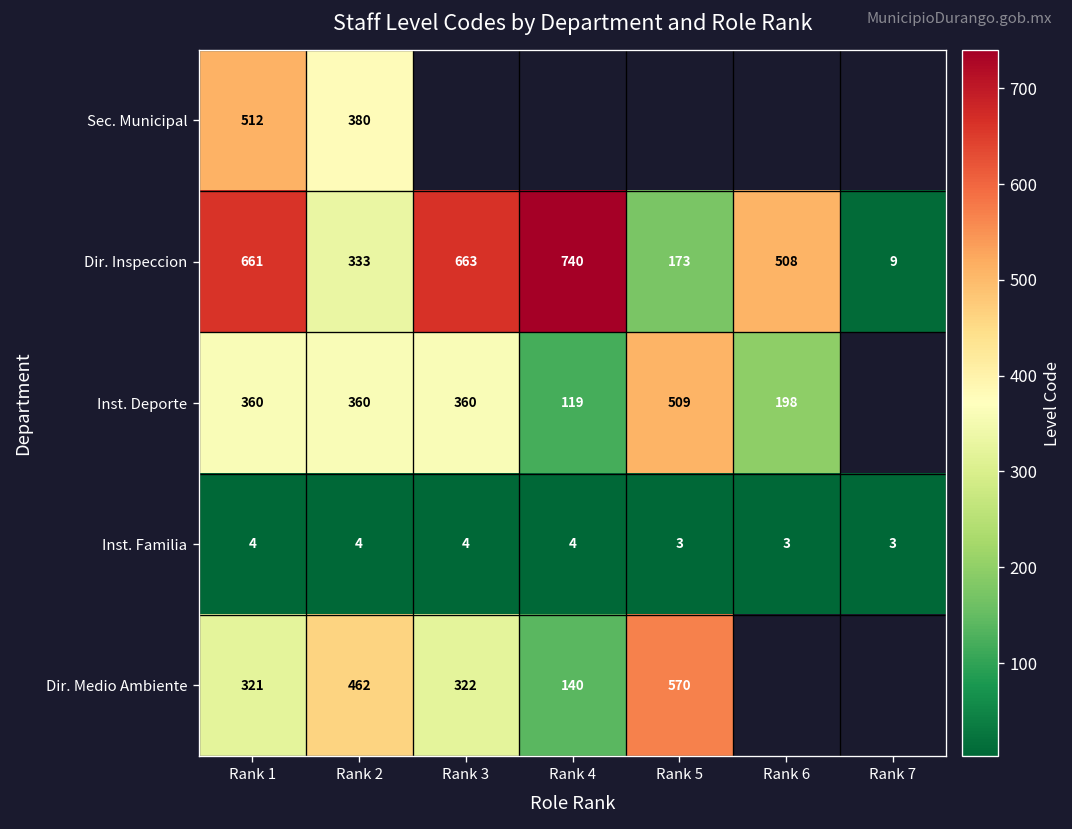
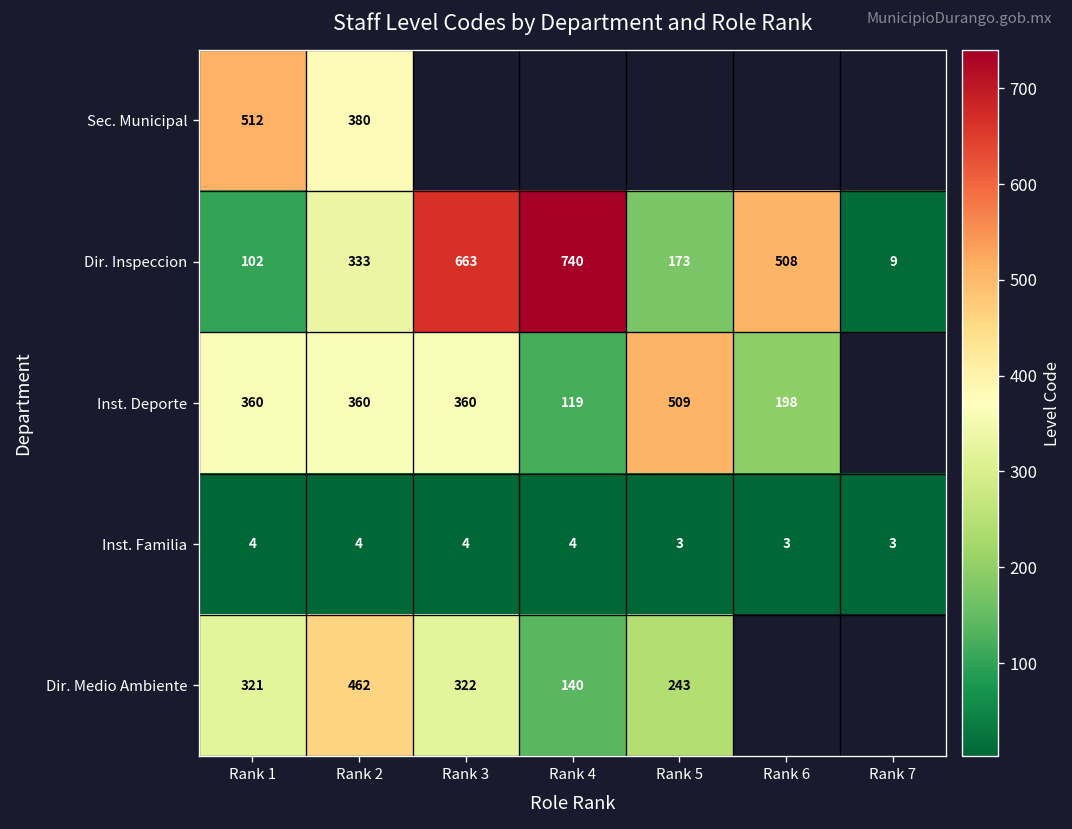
Dir. Inspeccion, Rank 1: 661 -> 102
Dir. Medio Ambiente, Rank 5: 570 -> 243
